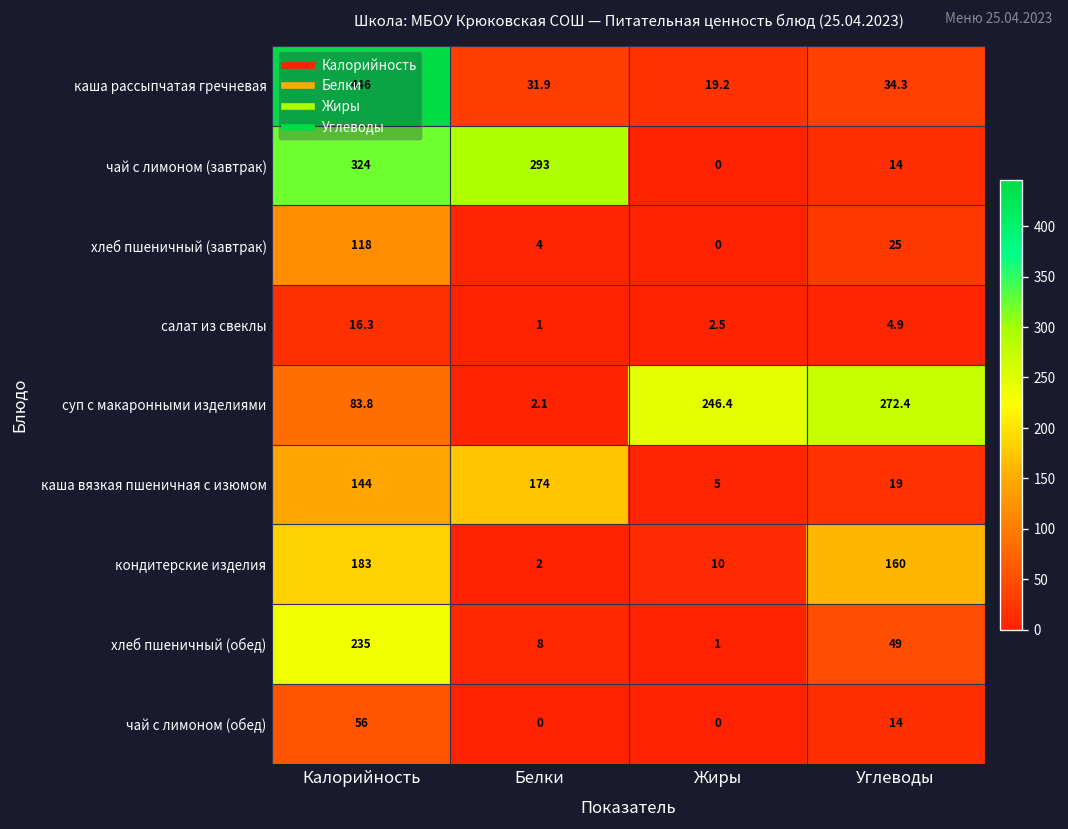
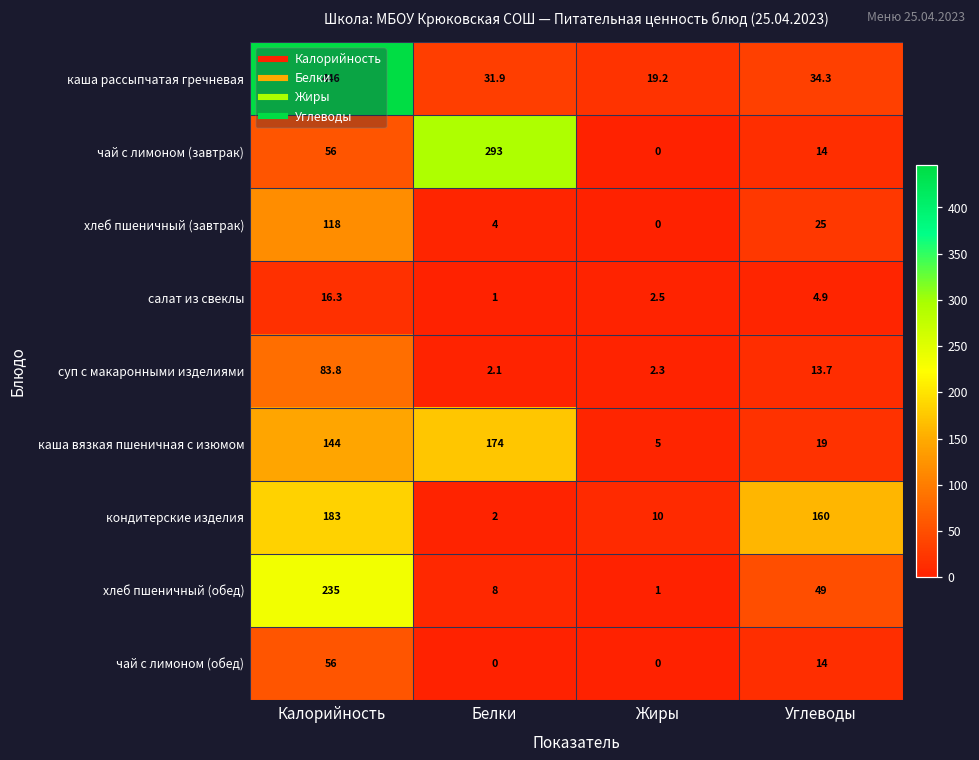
чай с лимоном (завтрак), Калорийность: 324 -> 56
суп с макаронными изделиями, Жиры: 246.4 -> 2.3
суп с макаронными изделиями, Углеводы: 272.4 -> 13.7
